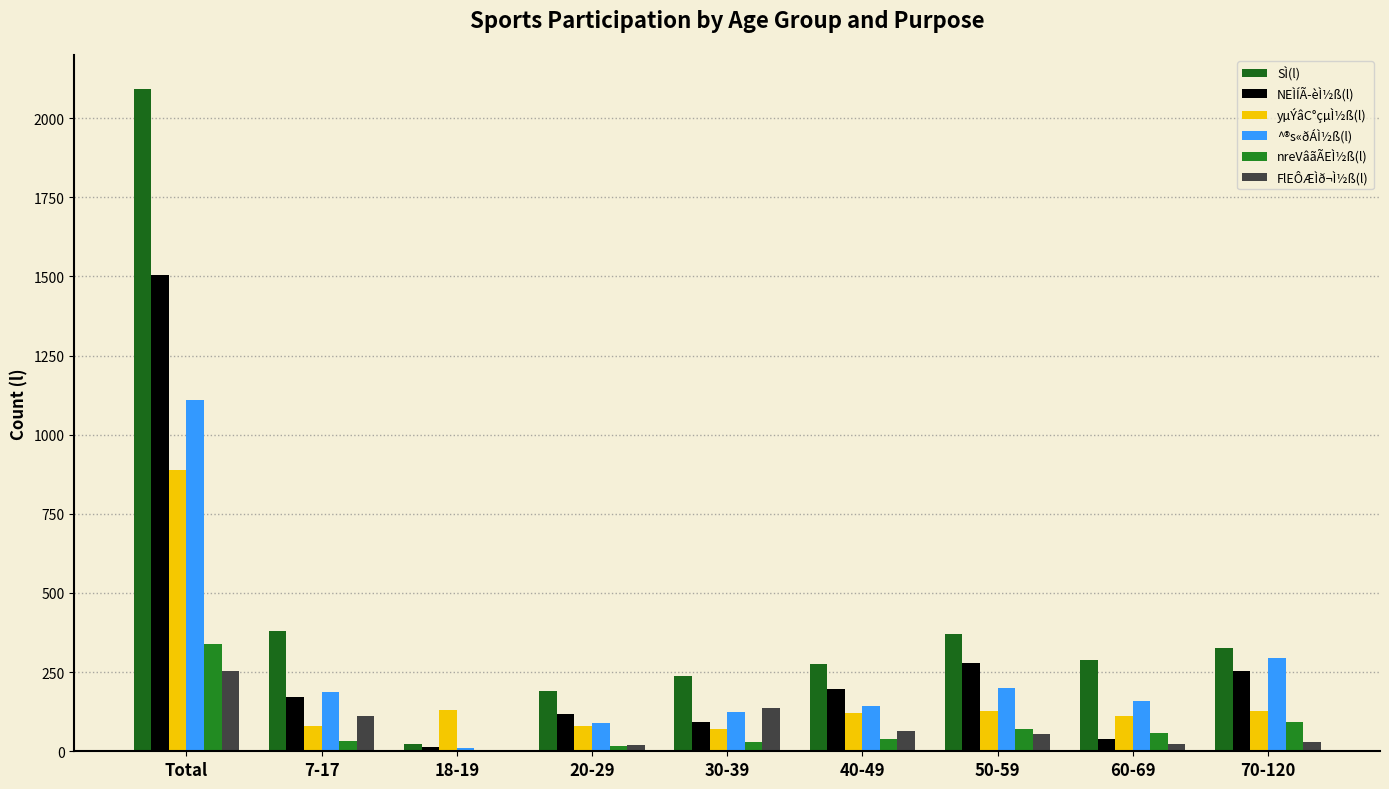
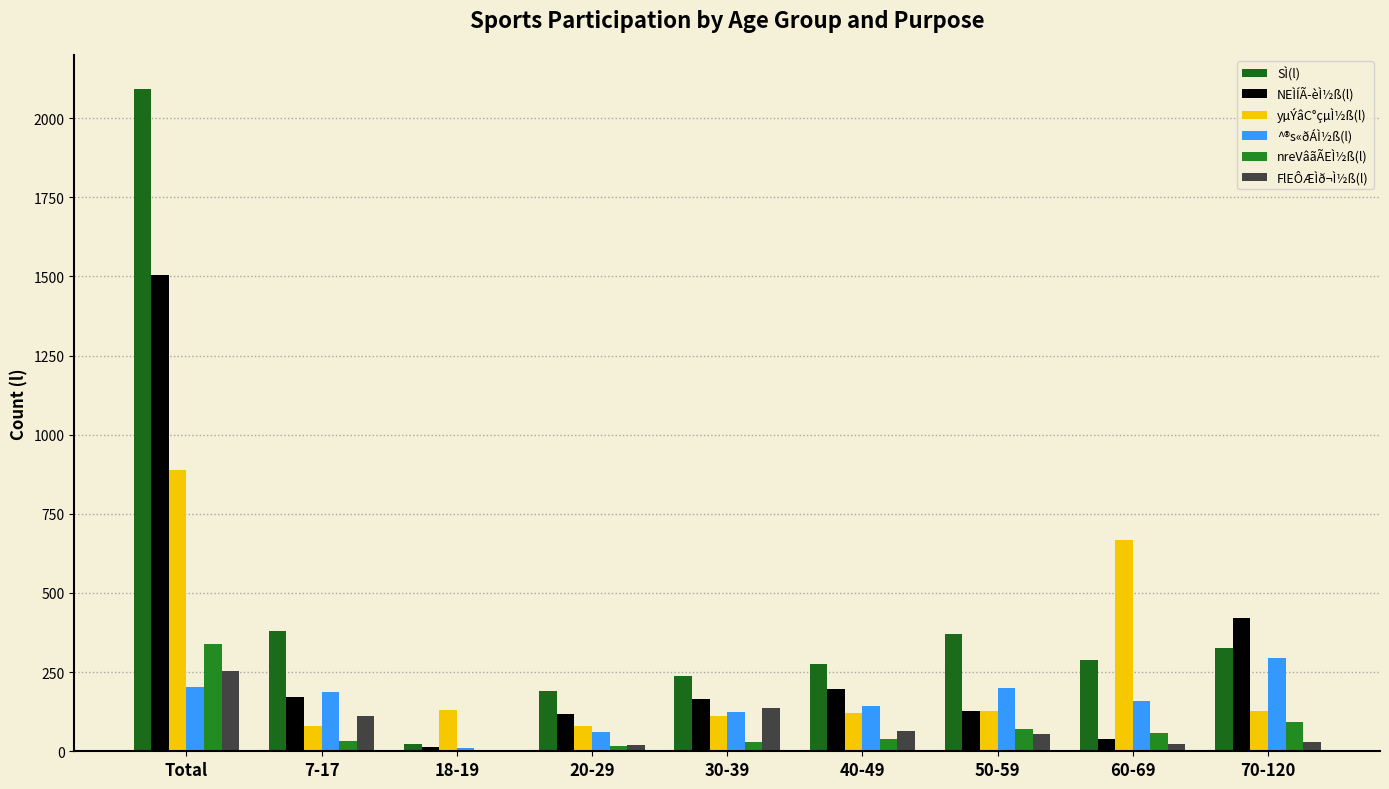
^®s«ðÁÌ½ß(l), Total: 1110 -> 200
^®s«ðÁÌ½ß(l), 20-29: 90 -> 60
NEÌÍÃ­èÌ½ß(l), 30-39: 90 -> 170
yµÝâC°çµÌ½ß(l), 30-39: 70 -> 110
NEÌÍÃ­èÌ½ß(l), 50-59: 280 -> 130
yµÝâC°çµÌ½ß(l), 60-69: 110 -> 670
NEÌÍÃ­èÌ½ß(l), 70-120: 250 -> 420
